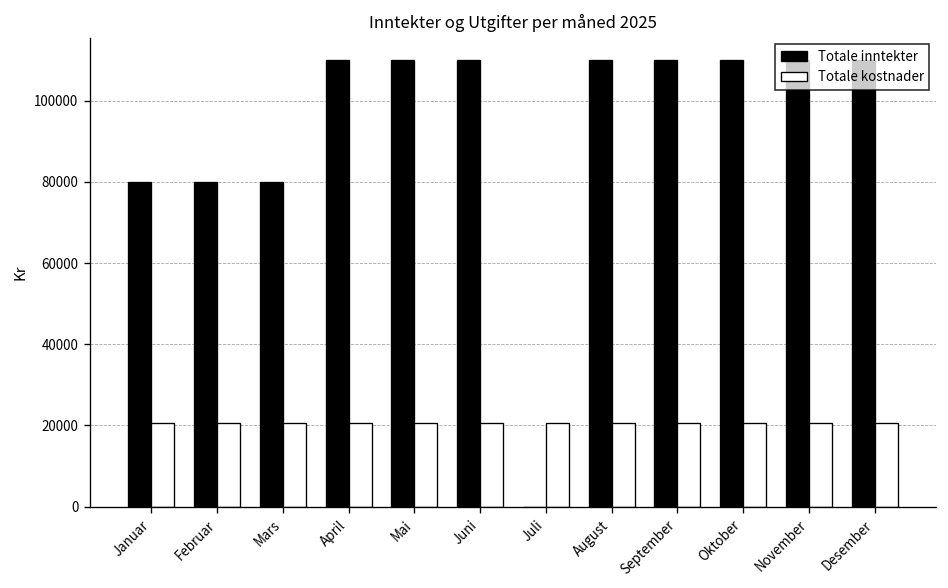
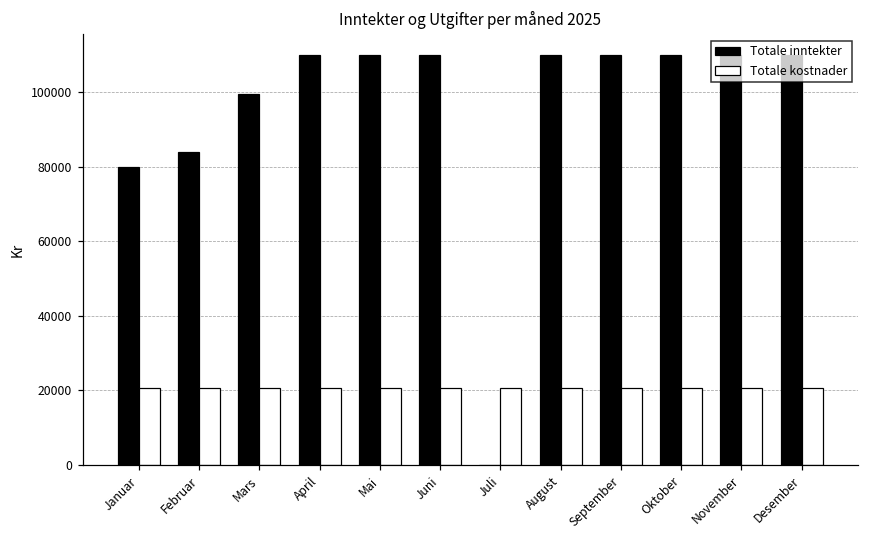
Totale inntekter, Februar: 80000 -> 84000
Totale inntekter, Mars: 80000 -> 100000
